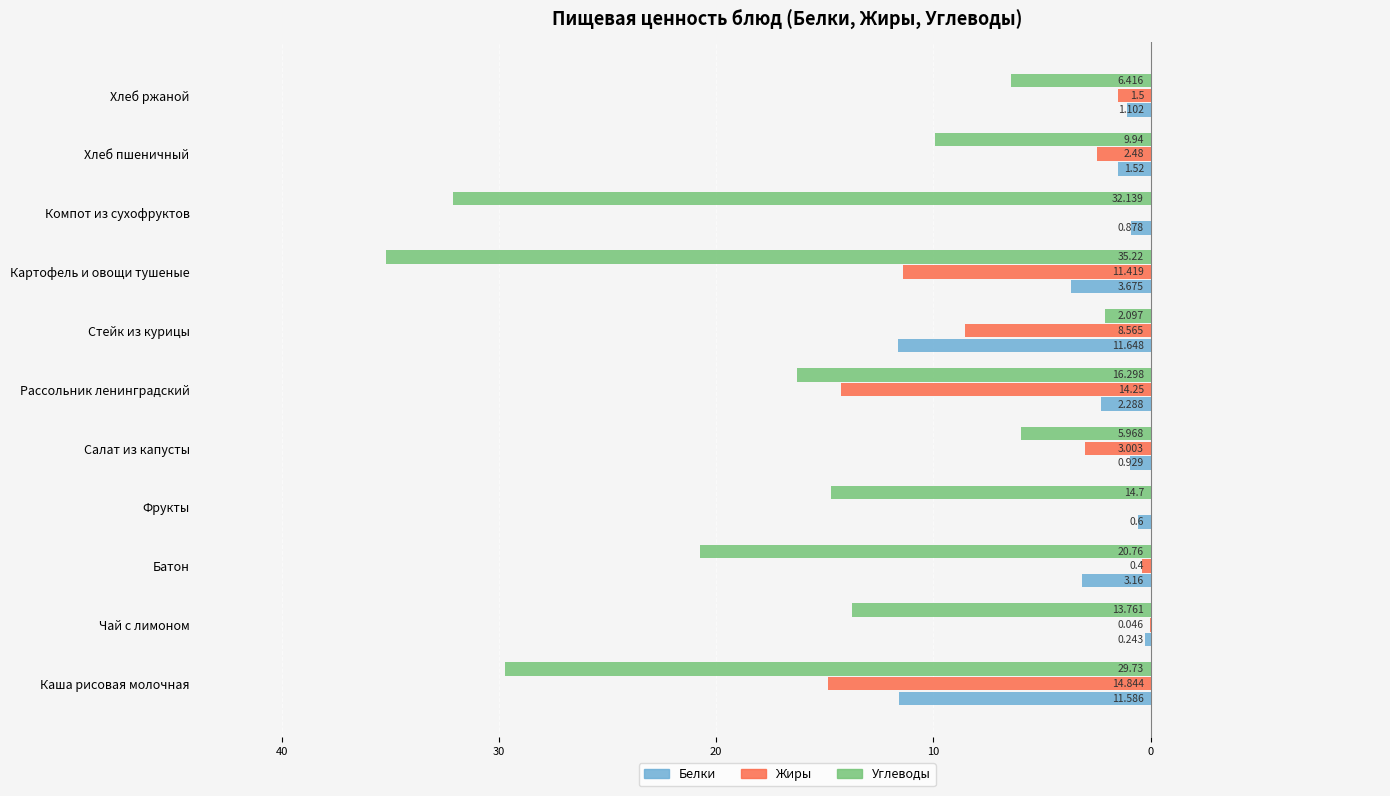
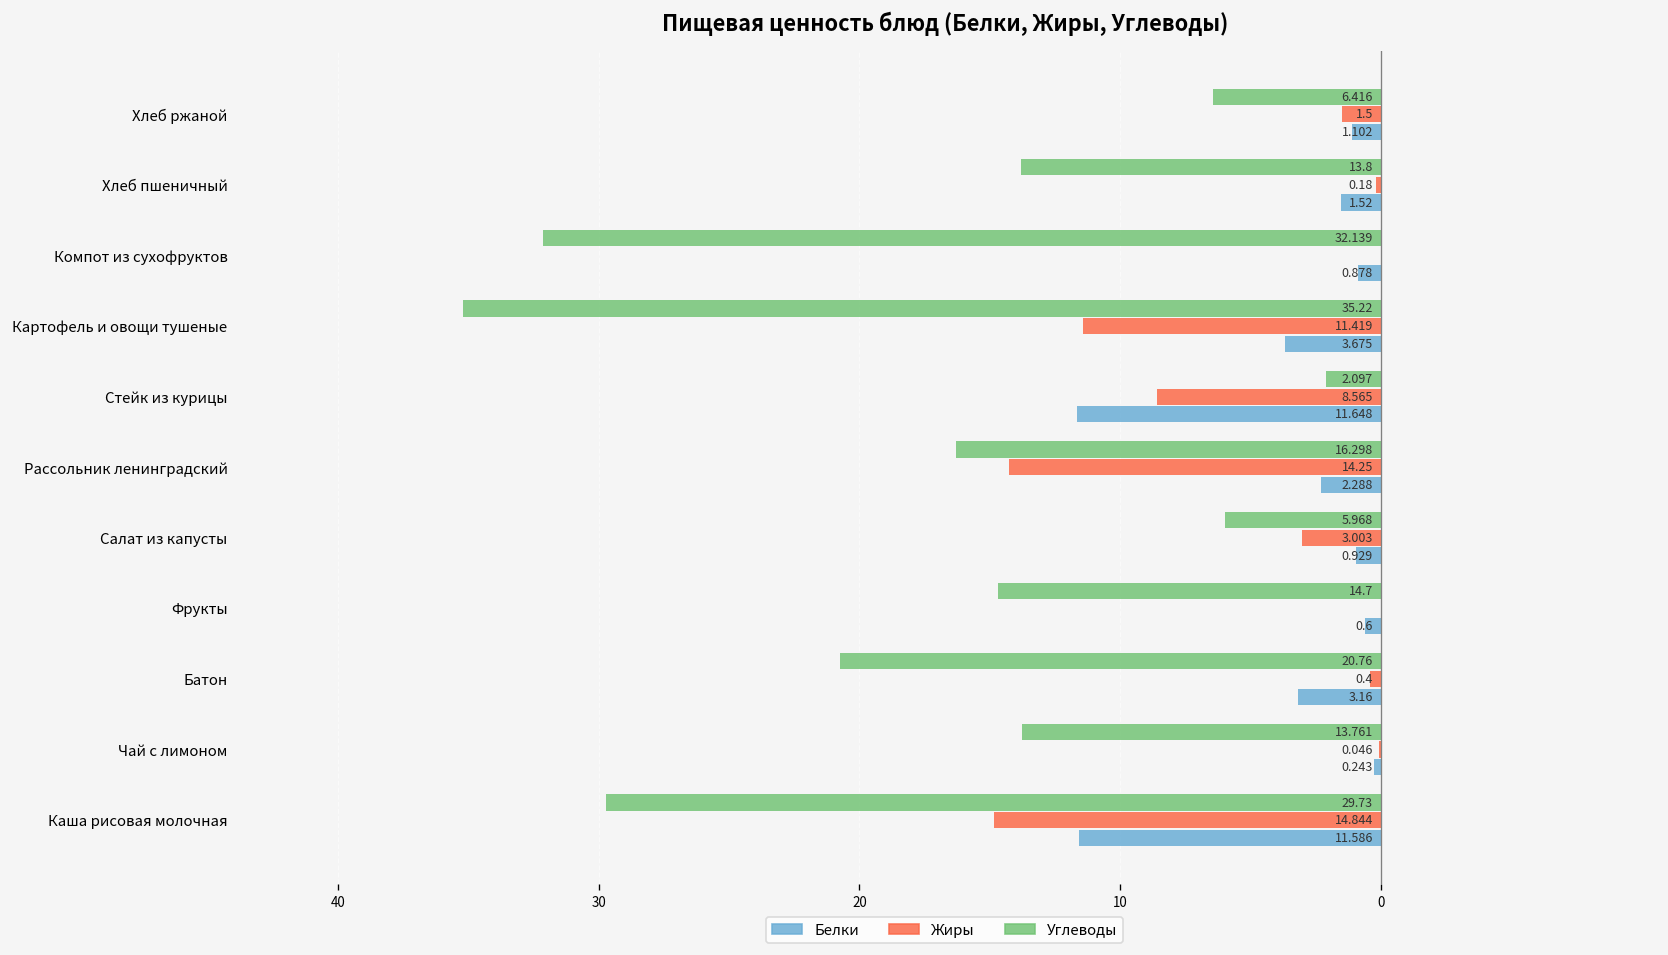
Углеводы, Хлеб пшеничный: 9.94 -> 13.8
Жиры, Хлеб пшеничный: 2.48 -> 0.18
